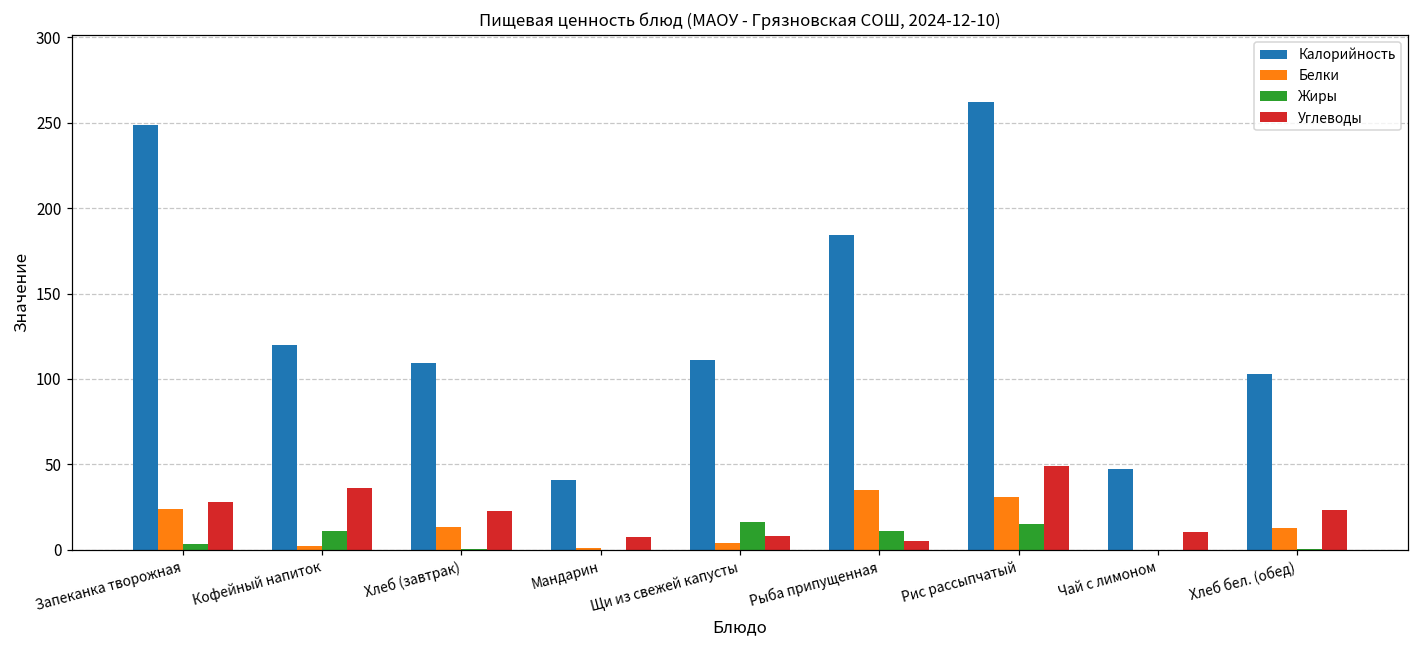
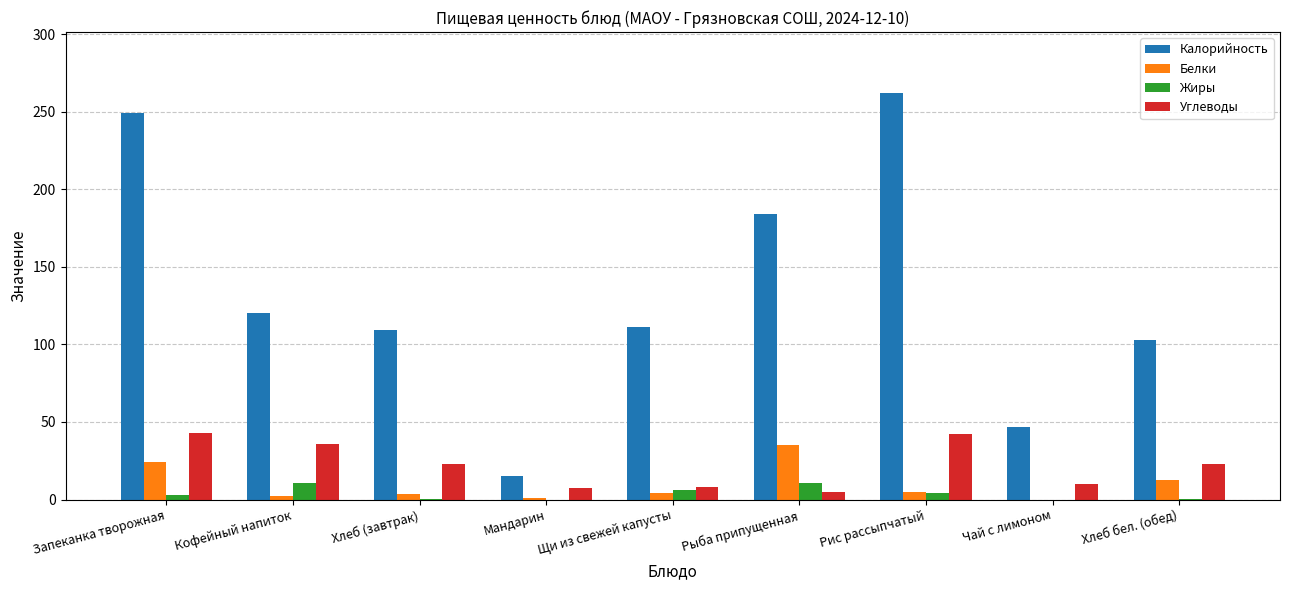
Углеводы, Запеканка творожная: 28 -> 43
Белки, Хлеб (завтрак): 13 -> 4
Калорийность, Мандарин: 41 -> 15
Жиры, Щи из свежей капусты: 16 -> 6
Белки, Рис рассыпчатый: 31 -> 5
Жиры, Рис рассыпчатый: 15 -> 4
Углеводы, Рис рассыпчатый: 49 -> 42
